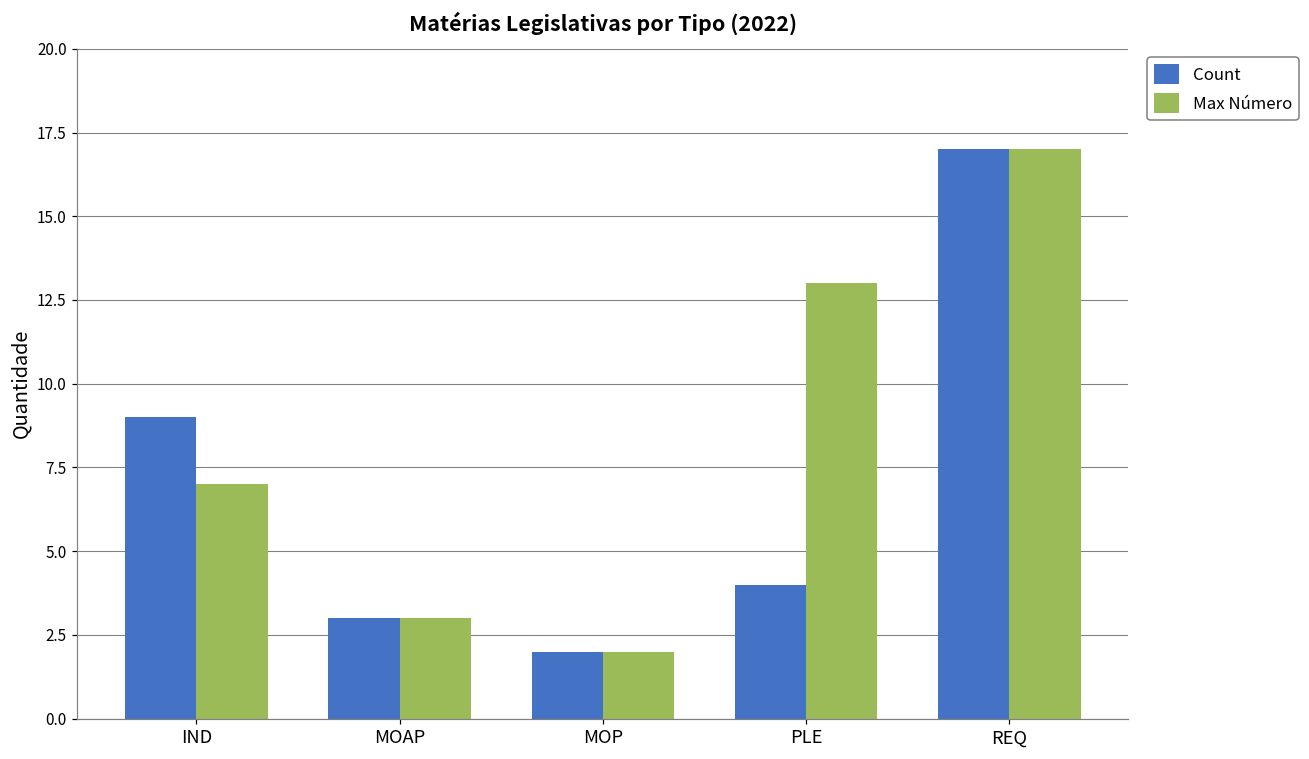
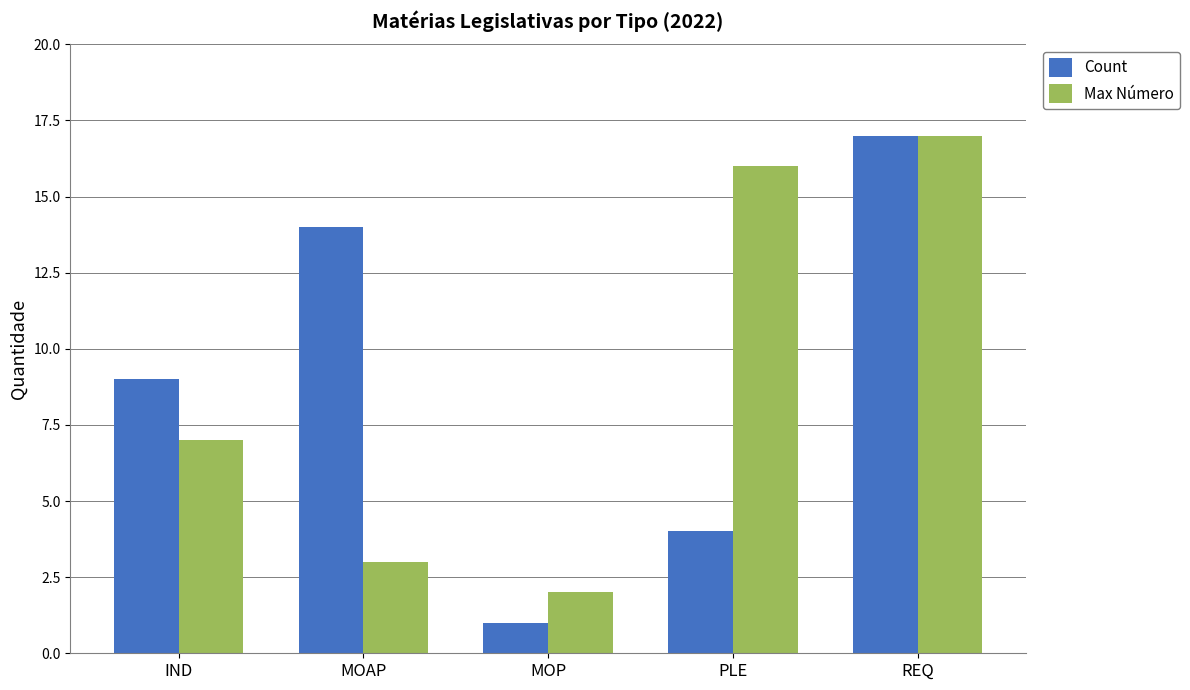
Count, MOAP: 3 -> 14
Count, MOP: 2 -> 1
Max Número, PLE: 13 -> 16
